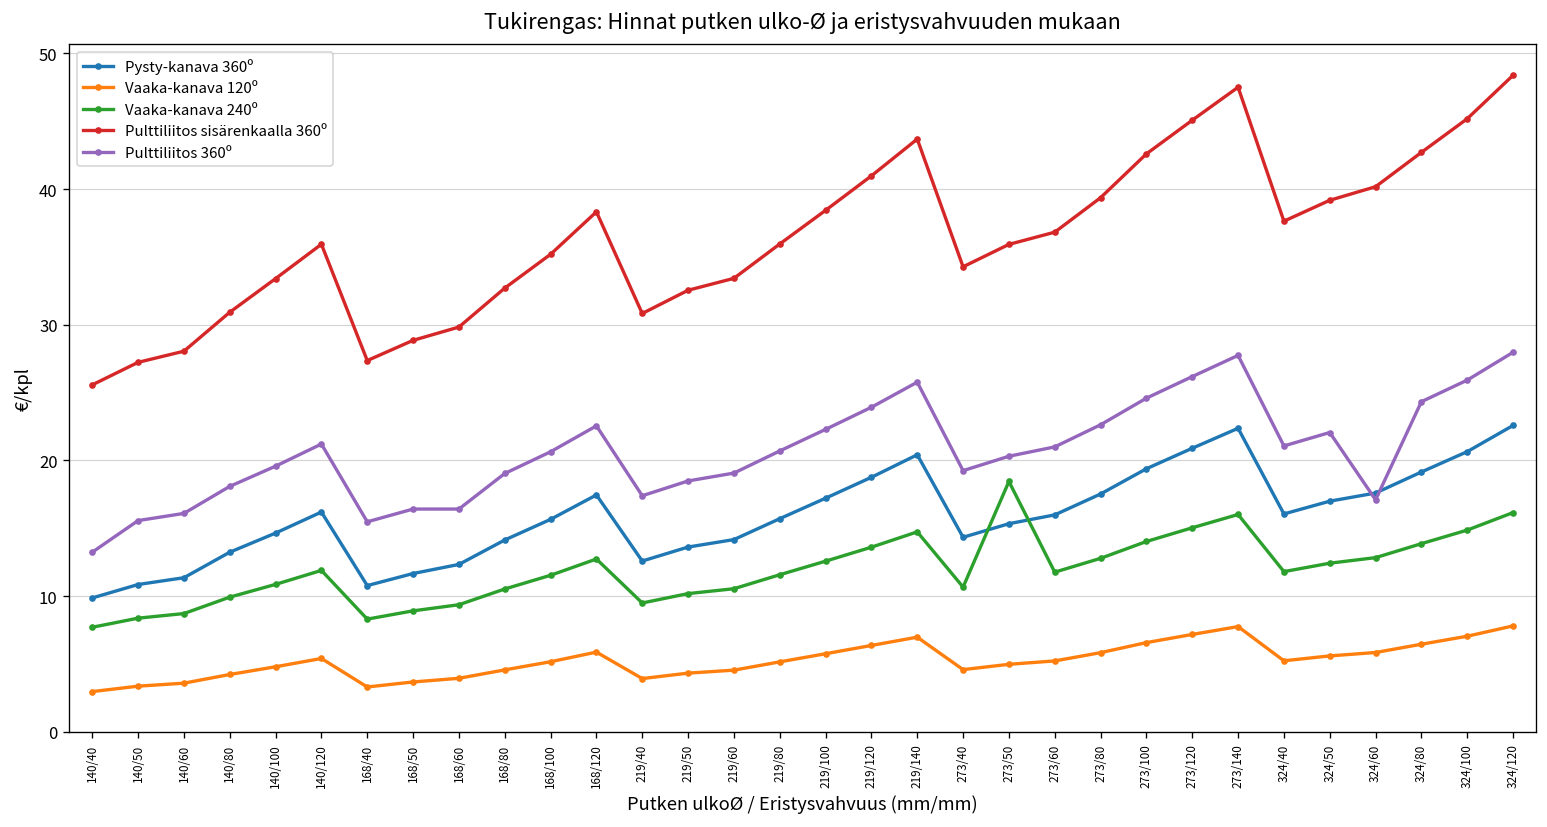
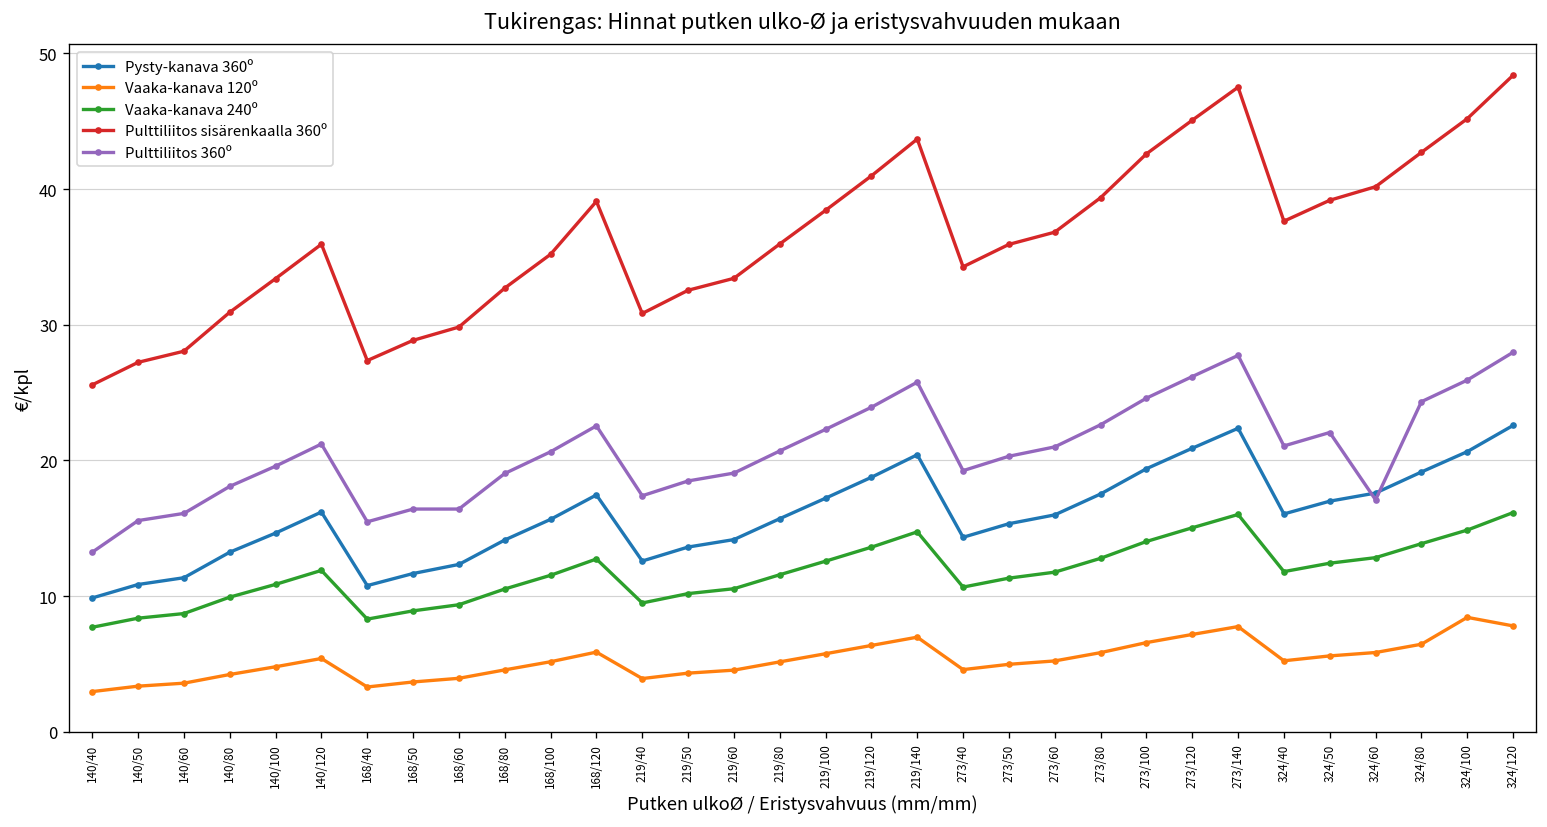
Pulttiliitos sisärenkaalla 360º, 168/120: 38.3 -> 39.1
Vaaka-kanava 240º, 273/50: 18.5 -> 11.3
Vaaka-kanava 120º, 324/100: 7.1 -> 8.4
